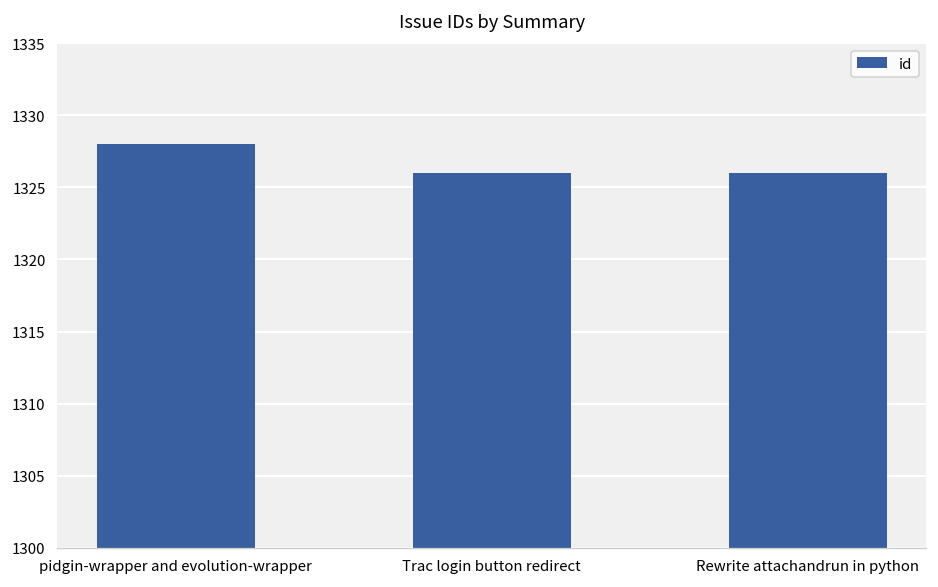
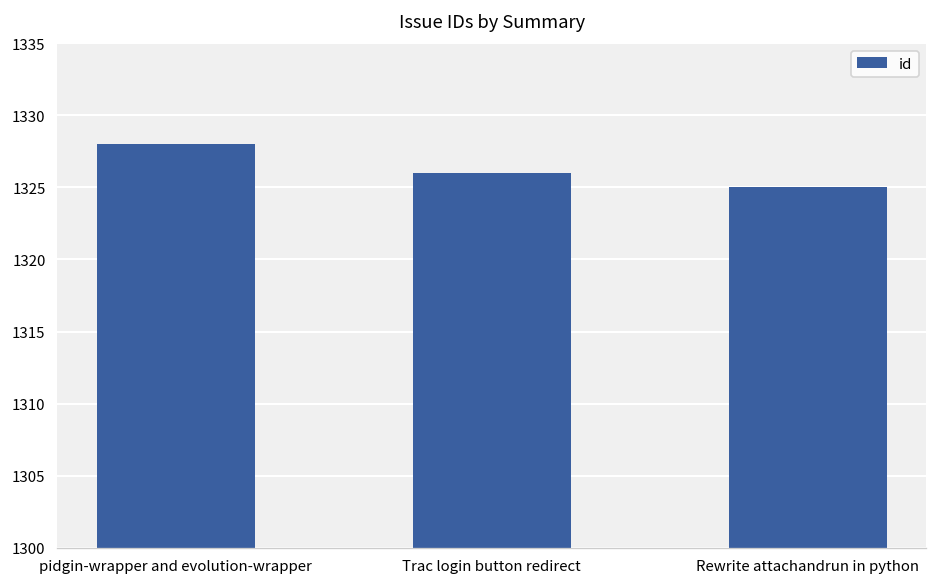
Rewrite attachandrun in python: 1326 -> 1325
